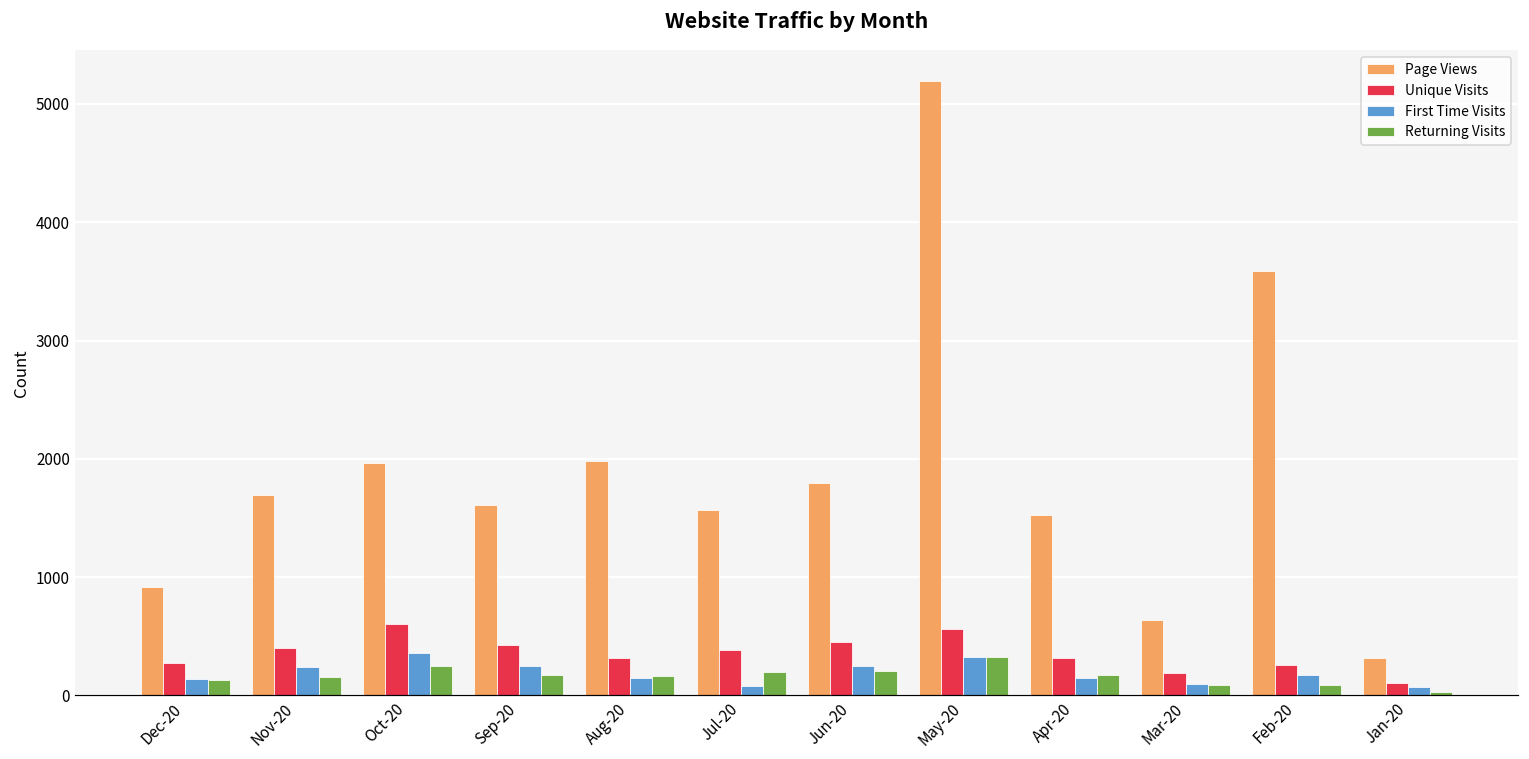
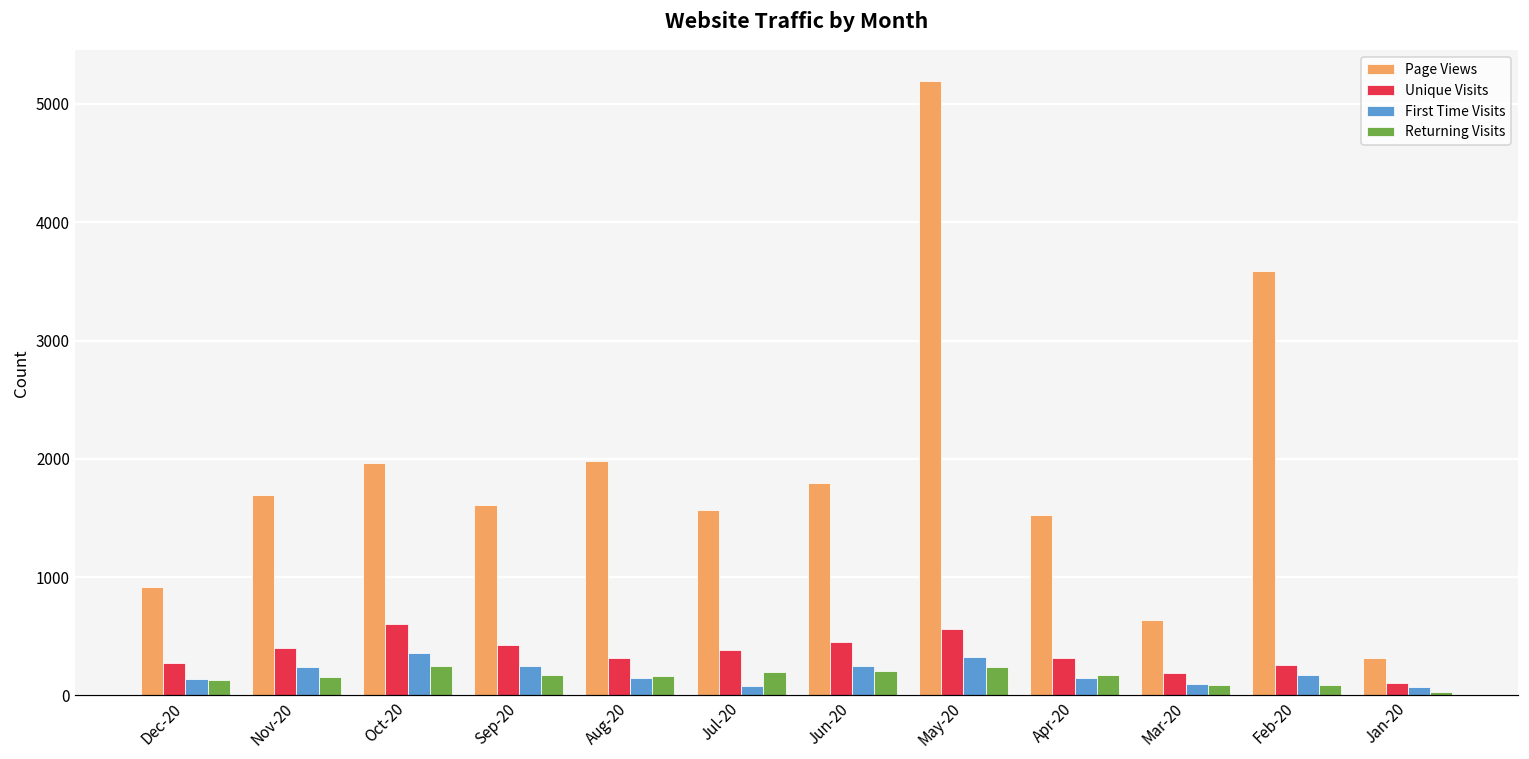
Returning Visits, May-20: 330 -> 240
